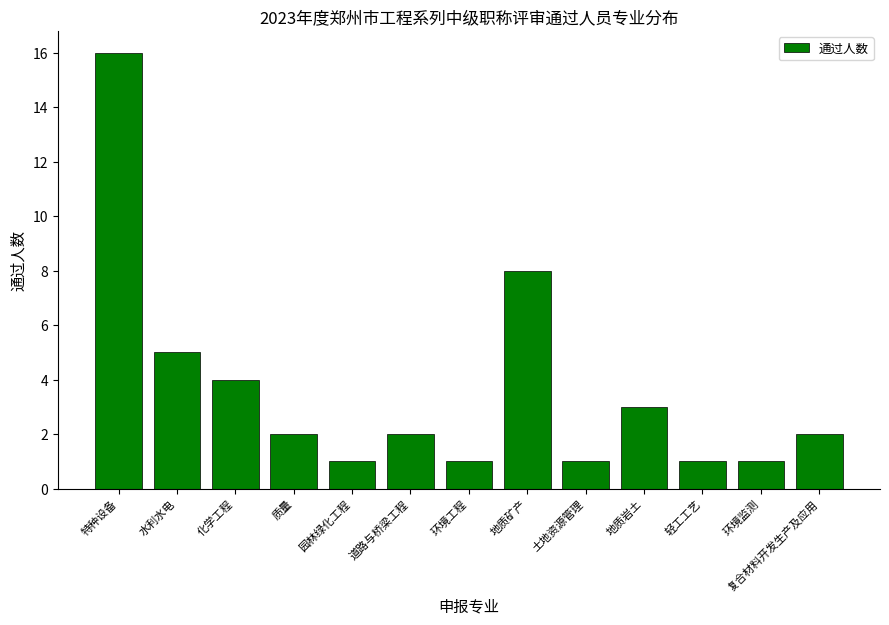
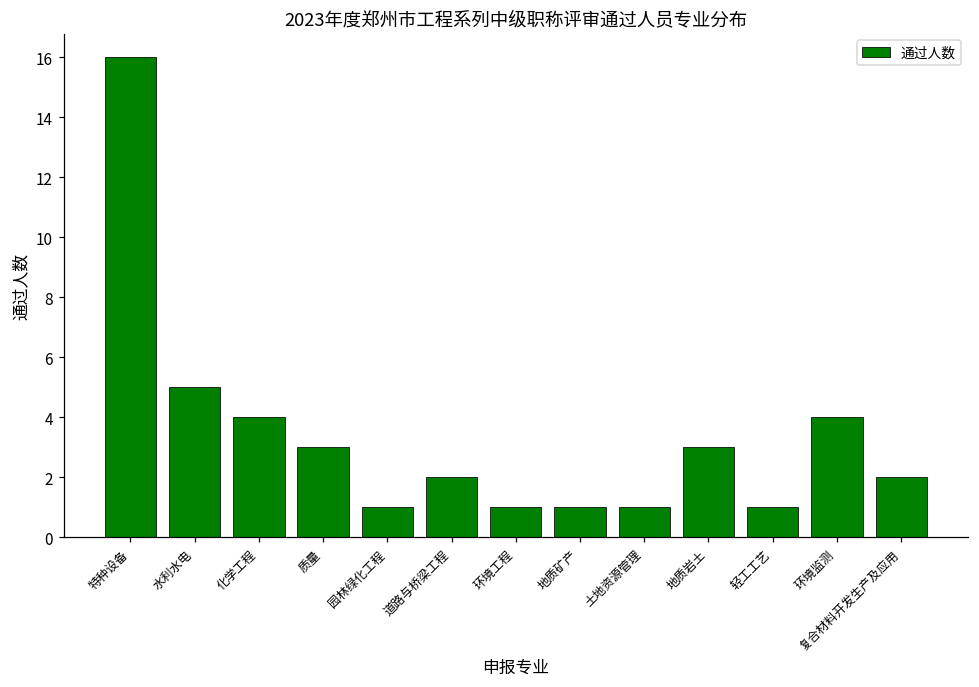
质量: 2 -> 3
地质矿产: 8 -> 1
环境监测: 1 -> 4
